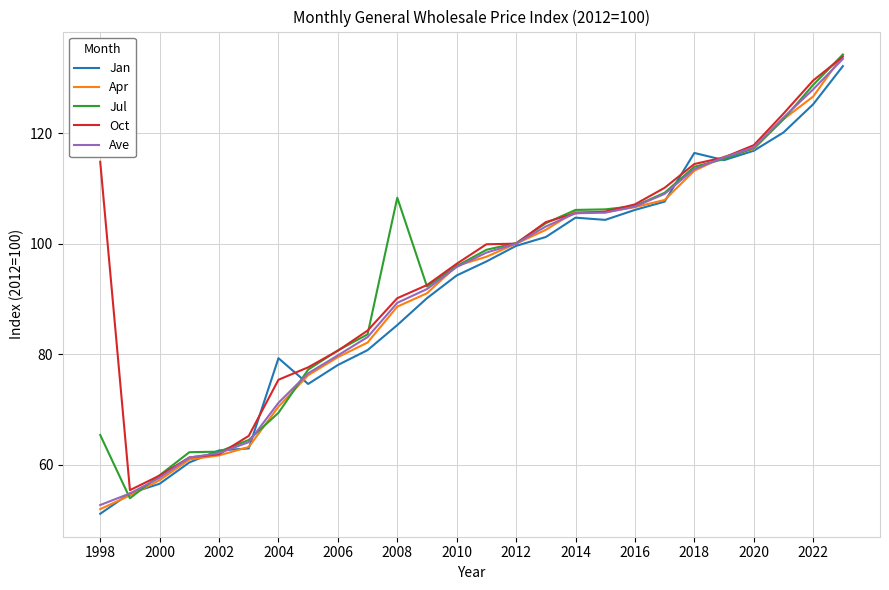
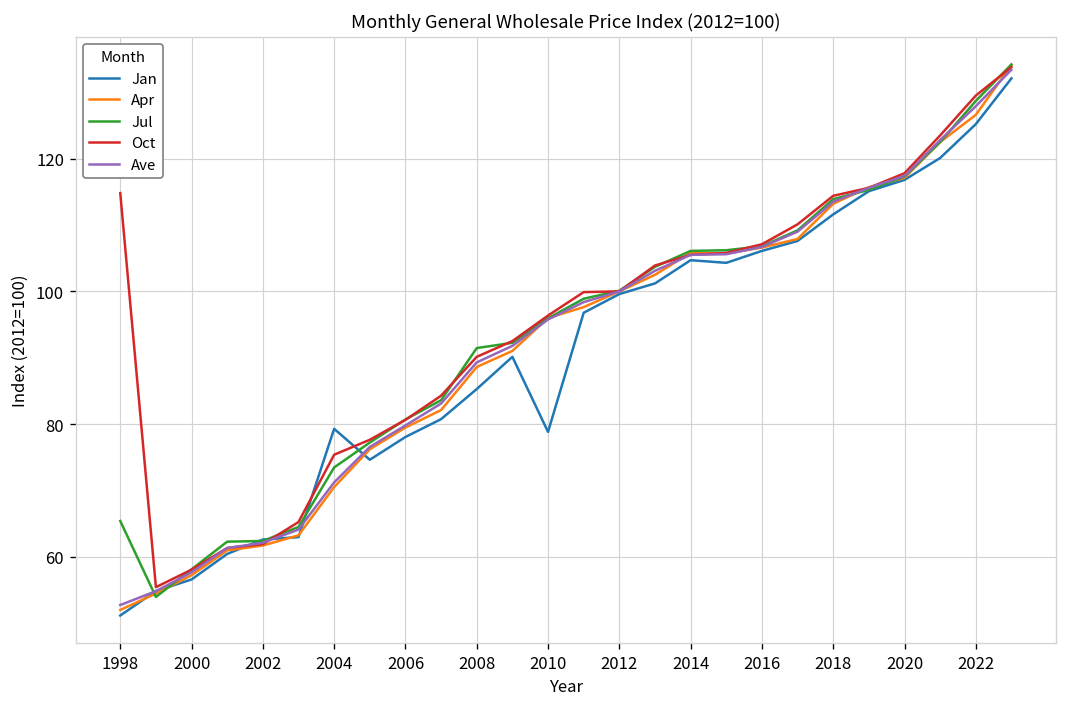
Jul, 2004: 69 -> 73
Jul, 2008: 108 -> 91
Jan, 2010: 94 -> 79
Jan, 2018: 116 -> 112
